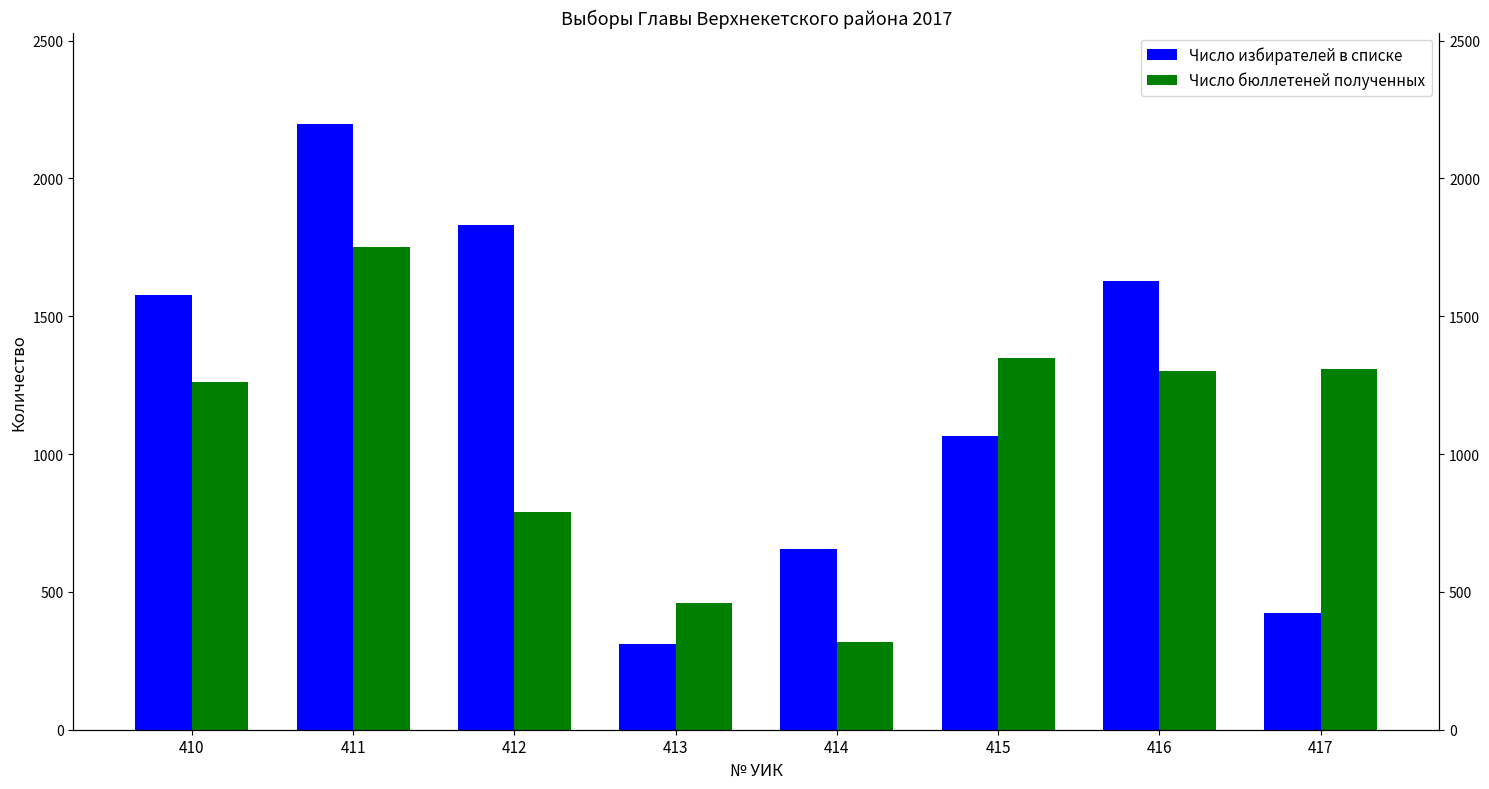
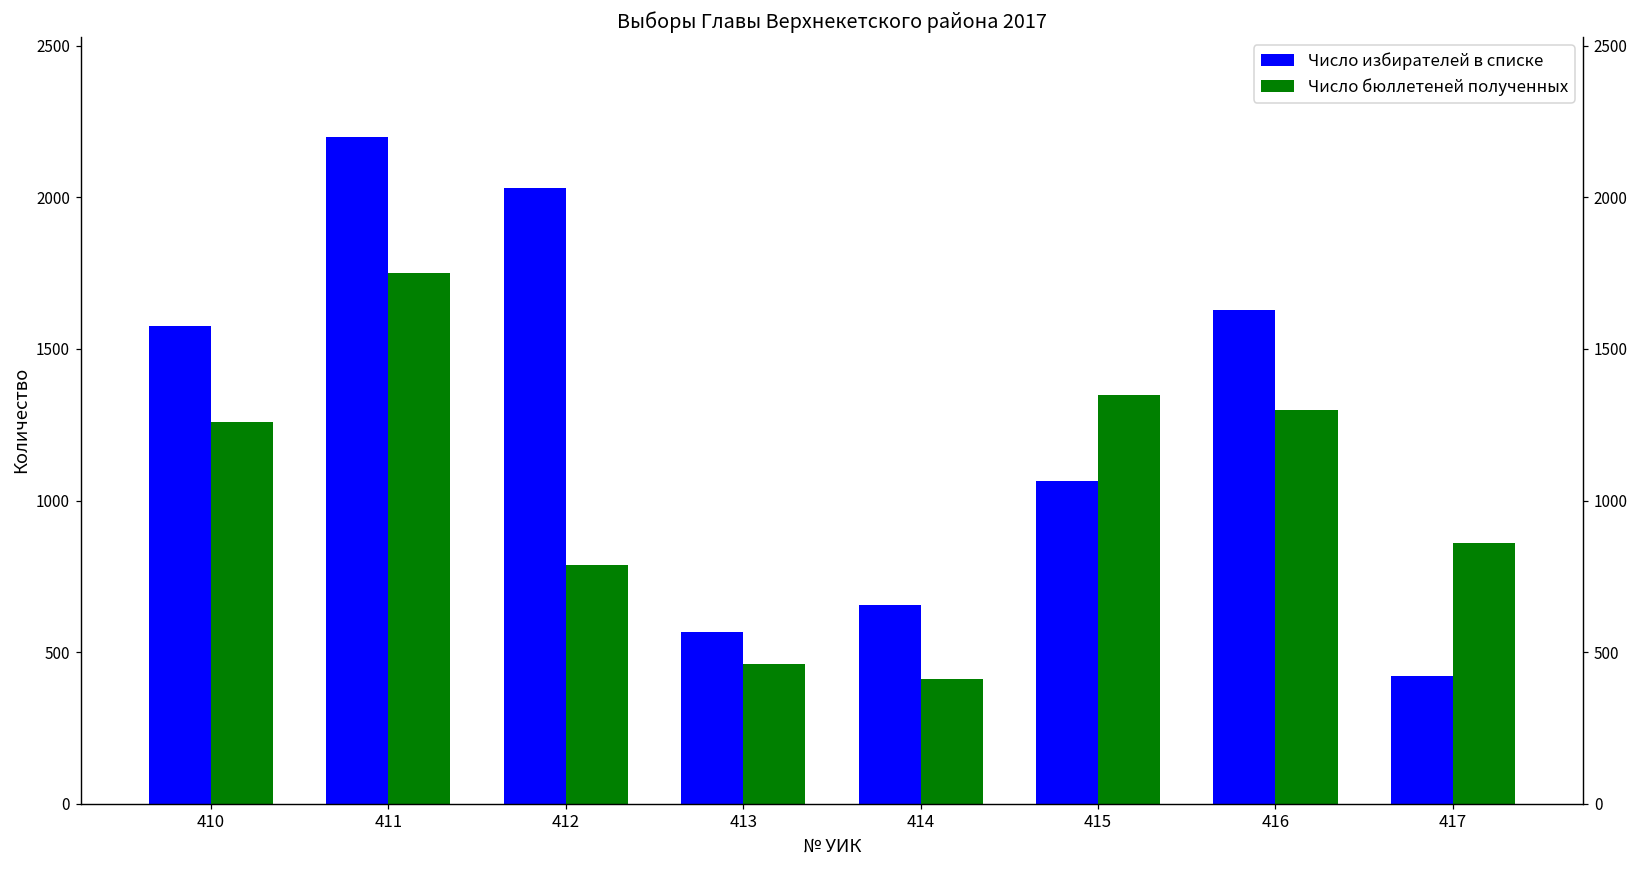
Число избирателей в списке, 412: 1830 -> 2030
Число избирателей в списке, 413: 310 -> 570
Число бюллетеней полученных, 414: 320 -> 410
Число бюллетеней полученных, 417: 1310 -> 860
